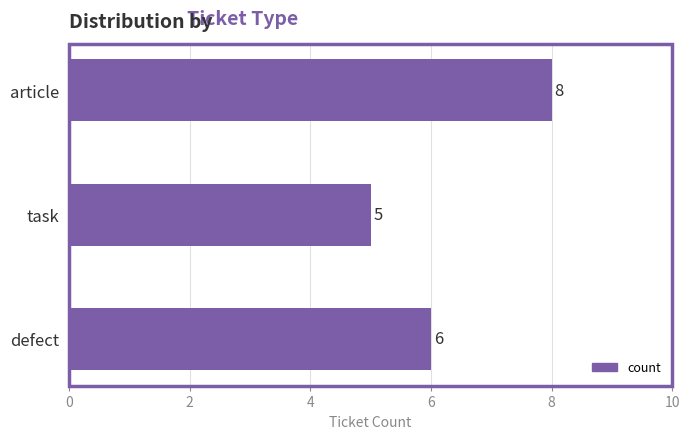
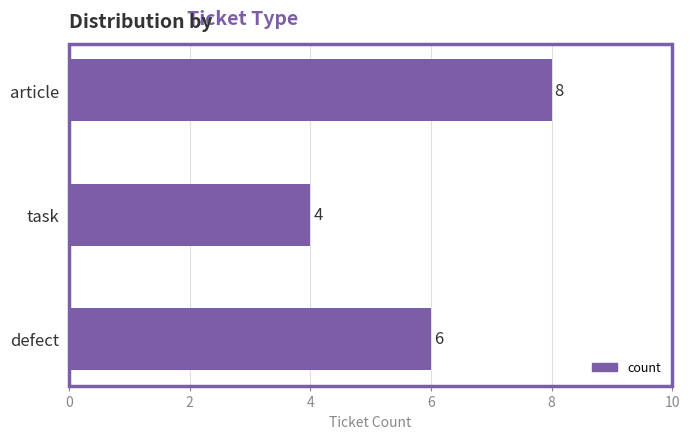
task: 5 -> 4
